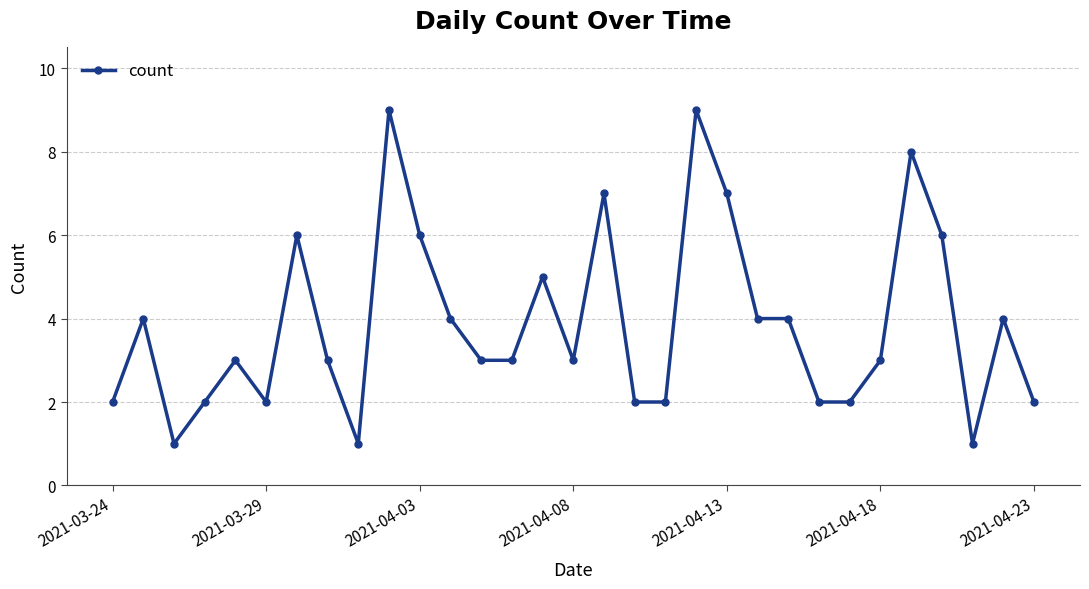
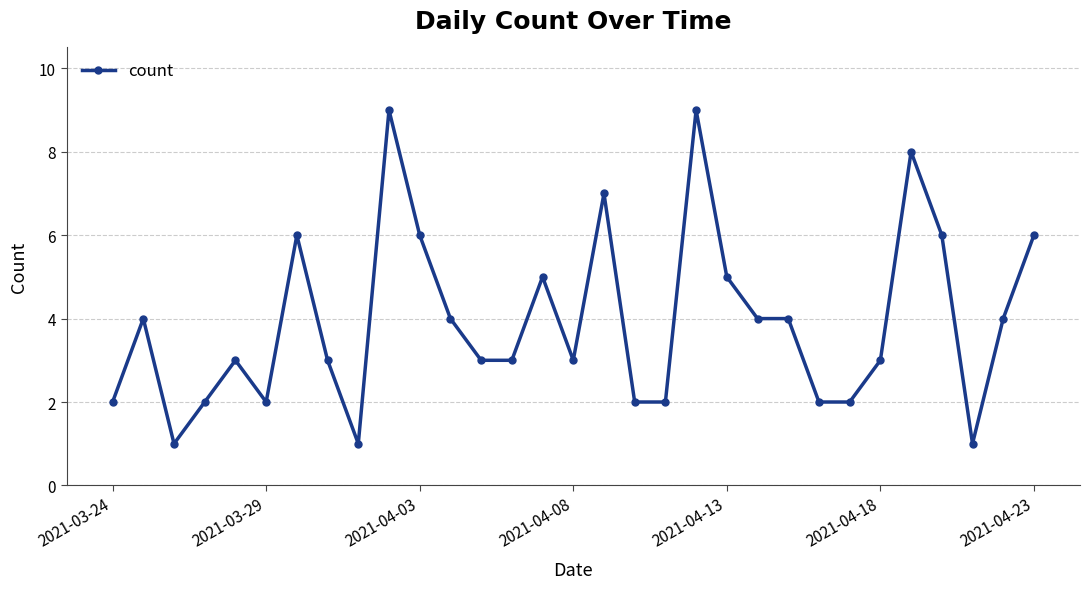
2021-04-13: 7 -> 5
2021-04-23: 2 -> 6
